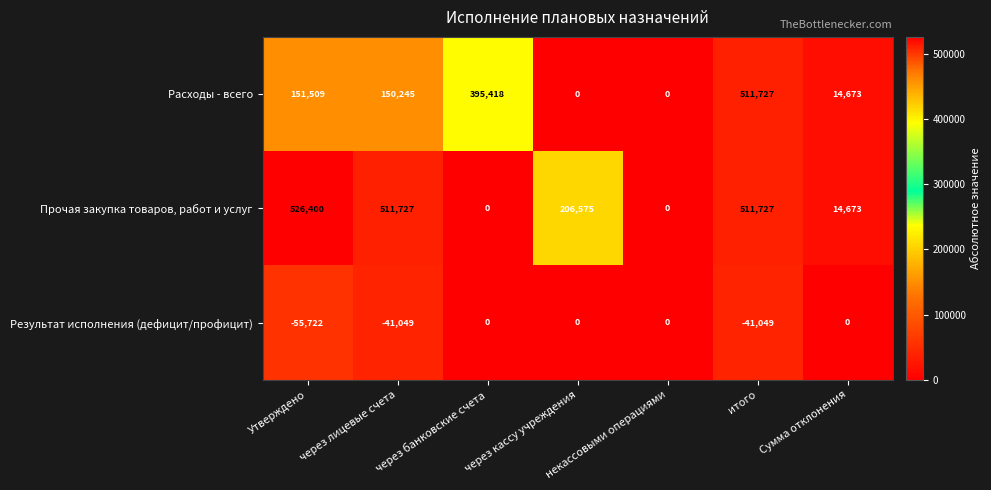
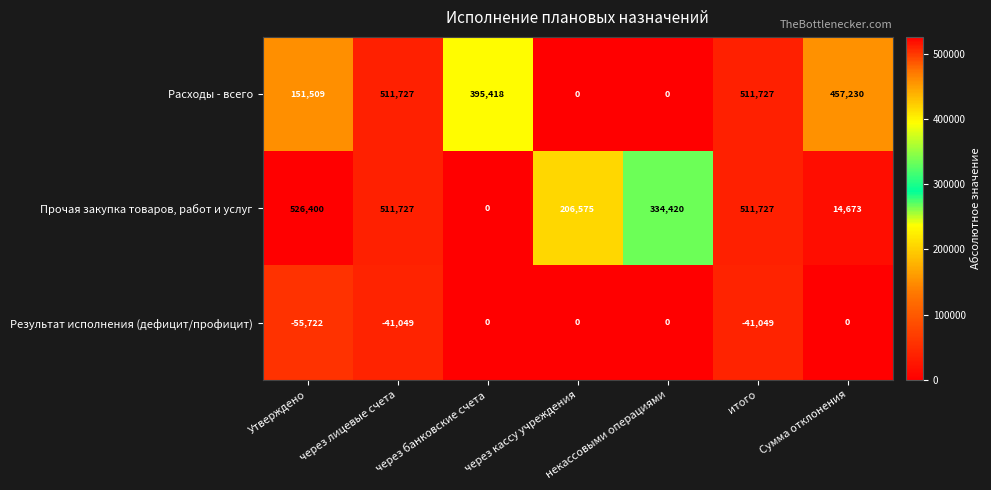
Расходы - всего, через лицевые счета: 150,245 -> 511,727
Расходы - всего, Сумма отклонения: 14,673 -> 457,230
Прочая закупка товаров, работ и услуг, некассовыми операциями: 0 -> 334,420
